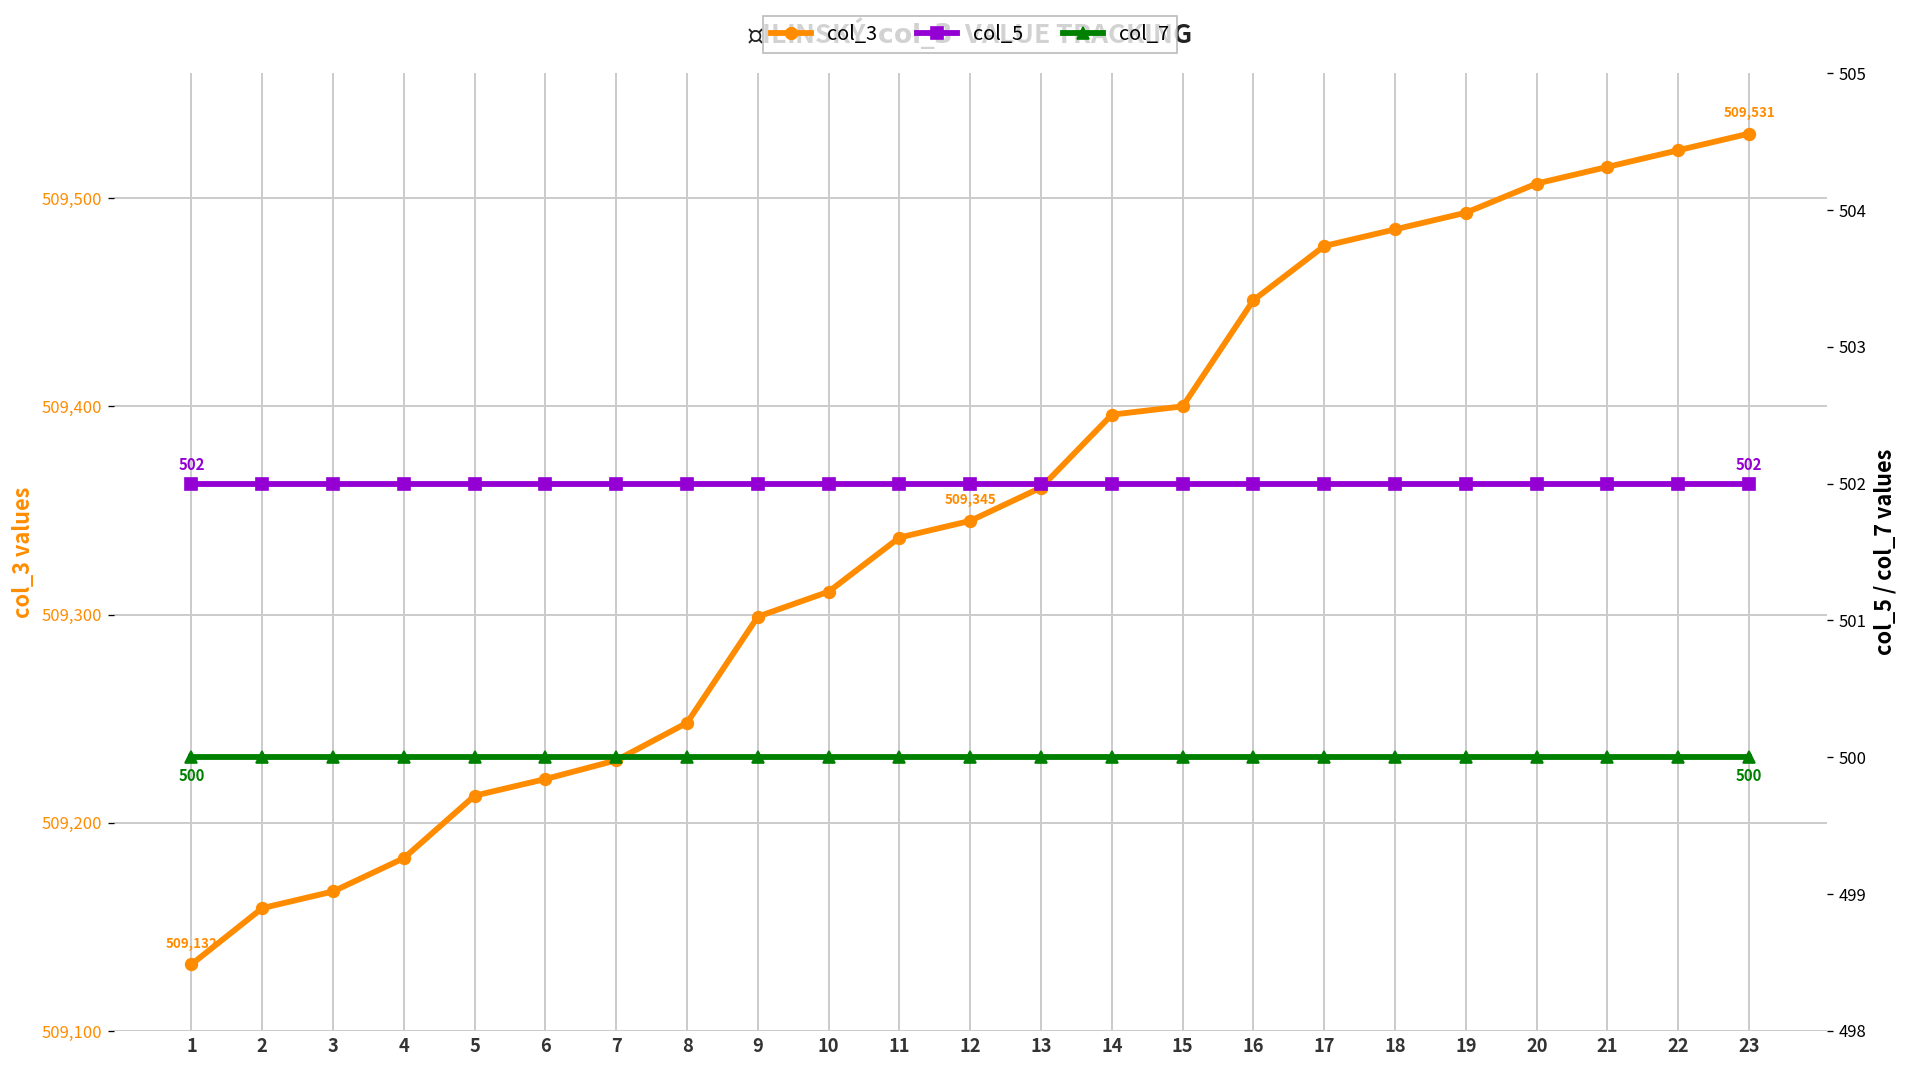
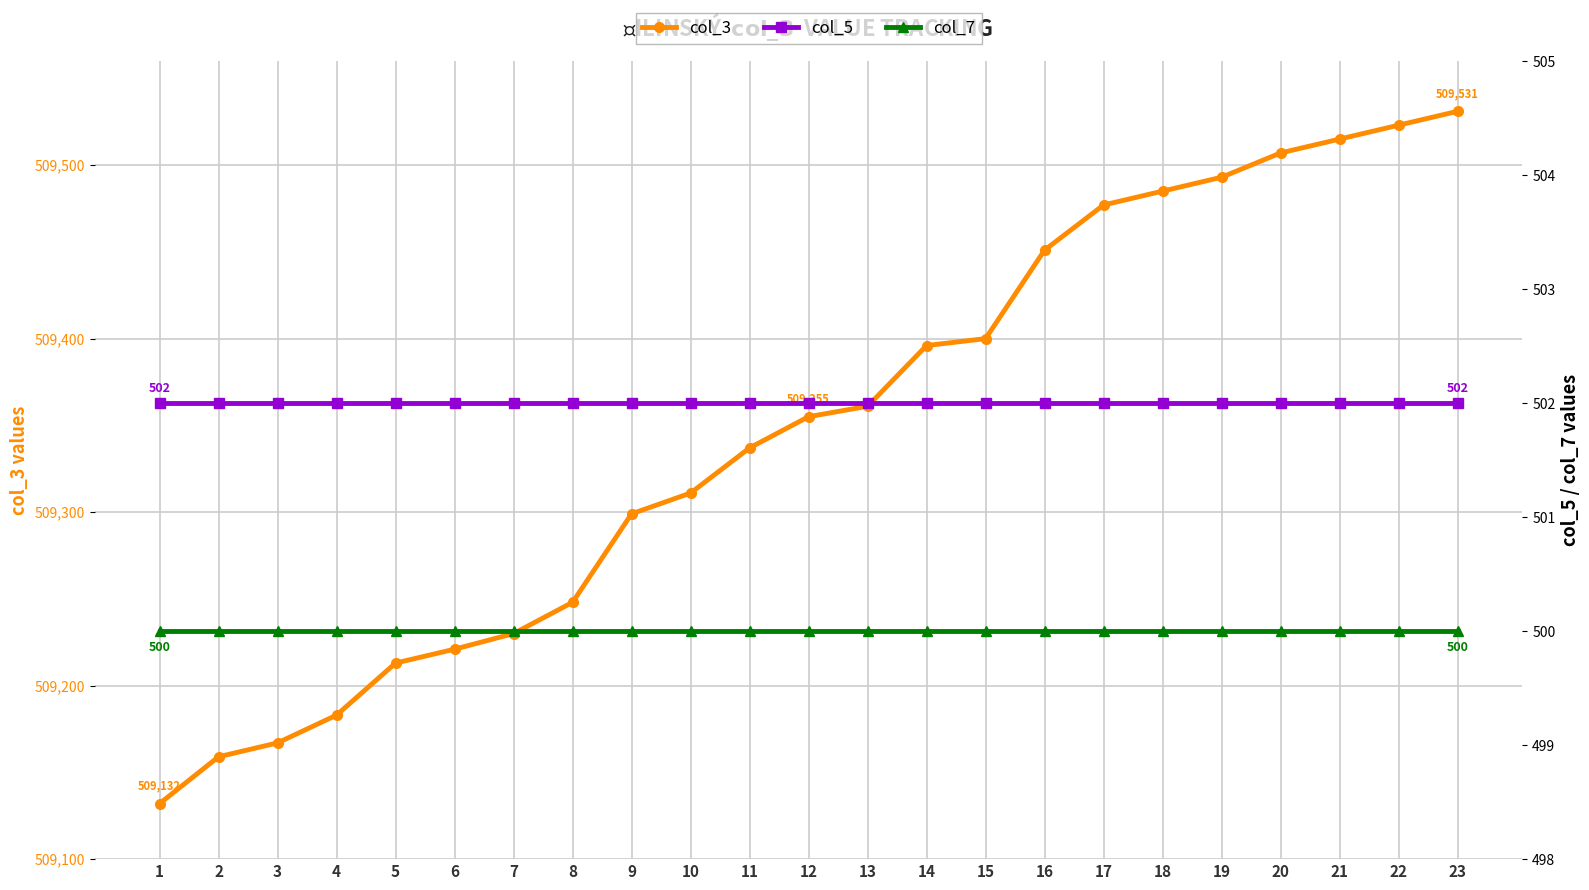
col_3, 12: 509,345 -> 509,355
